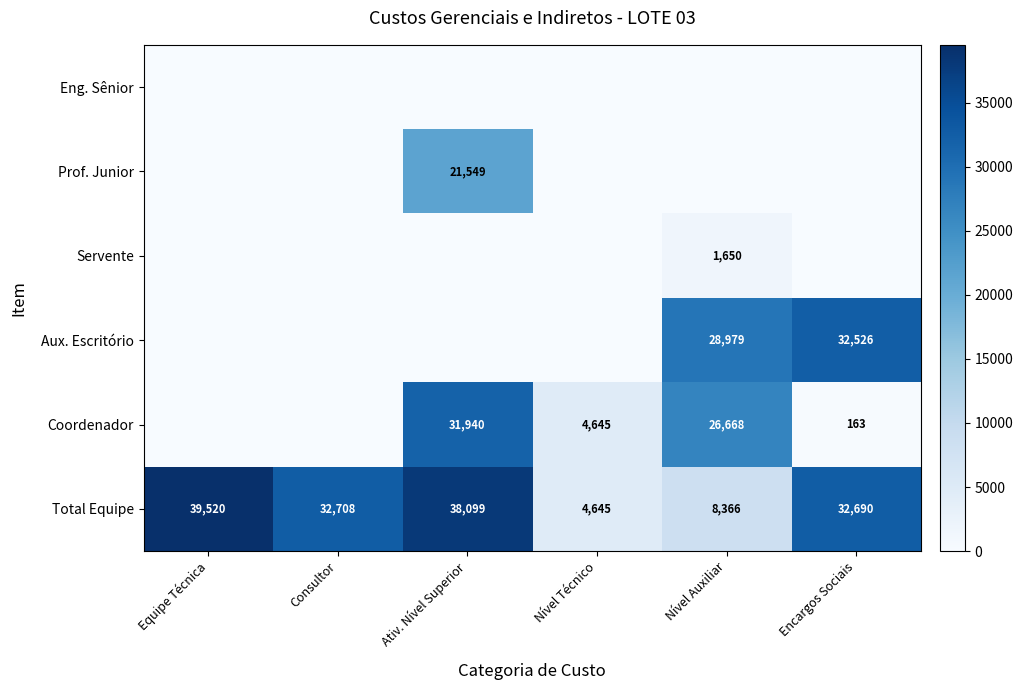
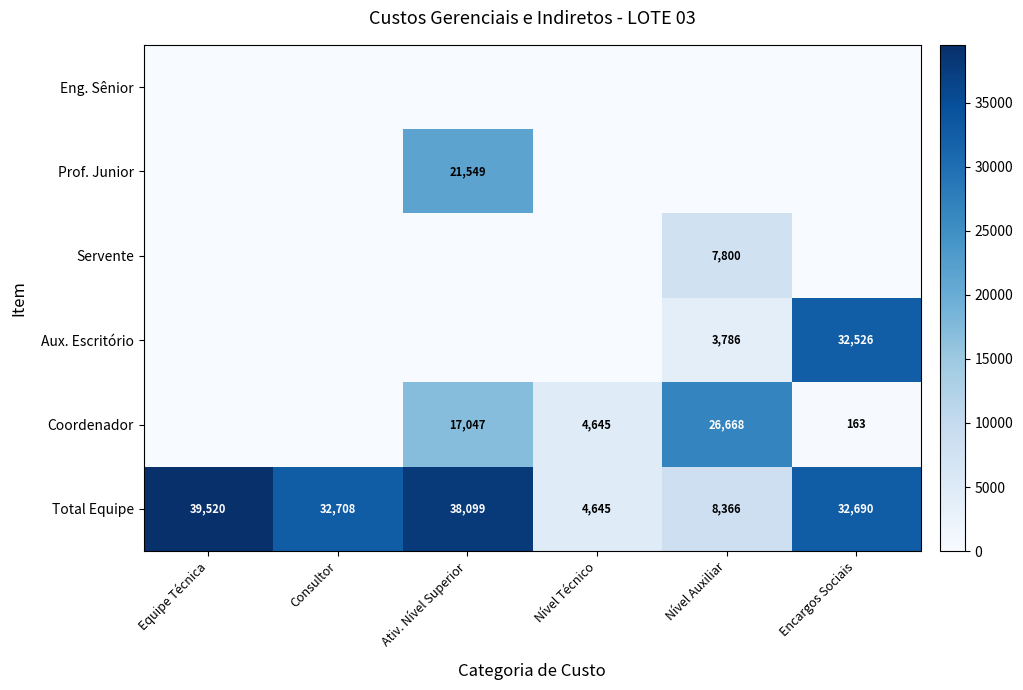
Servente, Nível Auxiliar: 1,650 -> 7,800
Aux. Escritório, Nível Auxiliar: 28,979 -> 3,786
Coordenador, Ativ. Nível Superior: 31,940 -> 17,047
